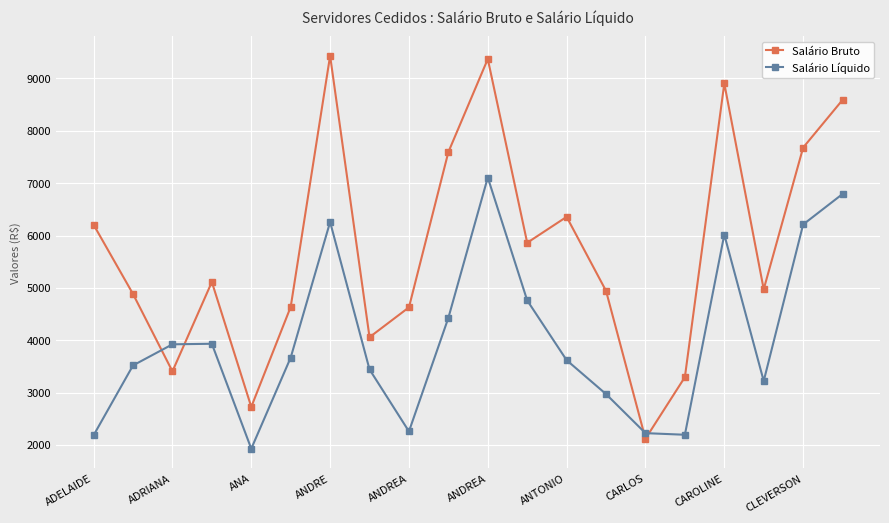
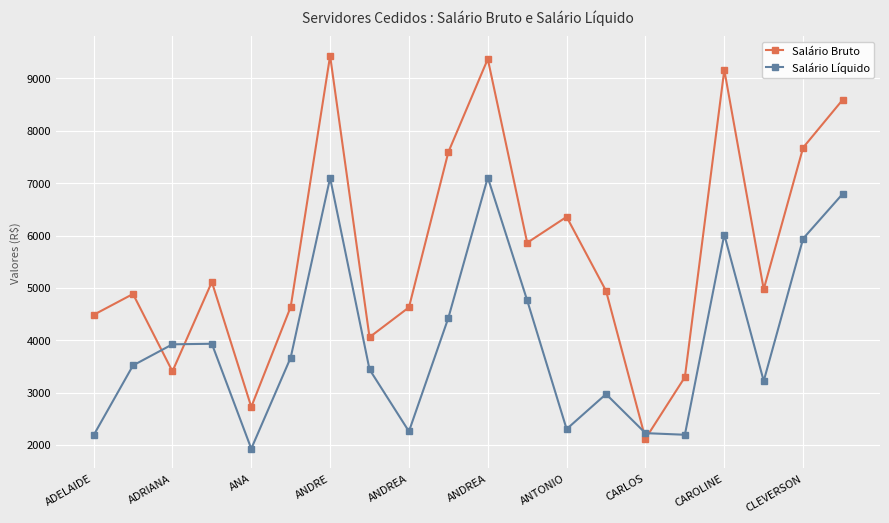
Salário Bruto, ADELAIDE: 6200 -> 4500
Salário Líquido, ANDRE: 6300 -> 7100
Salário Líquido, ANTONIO: 3600 -> 2300
Salário Bruto, CAROLINE: 8900 -> 9200
Salário Líquido, CLEVERSON: 6200 -> 5900
